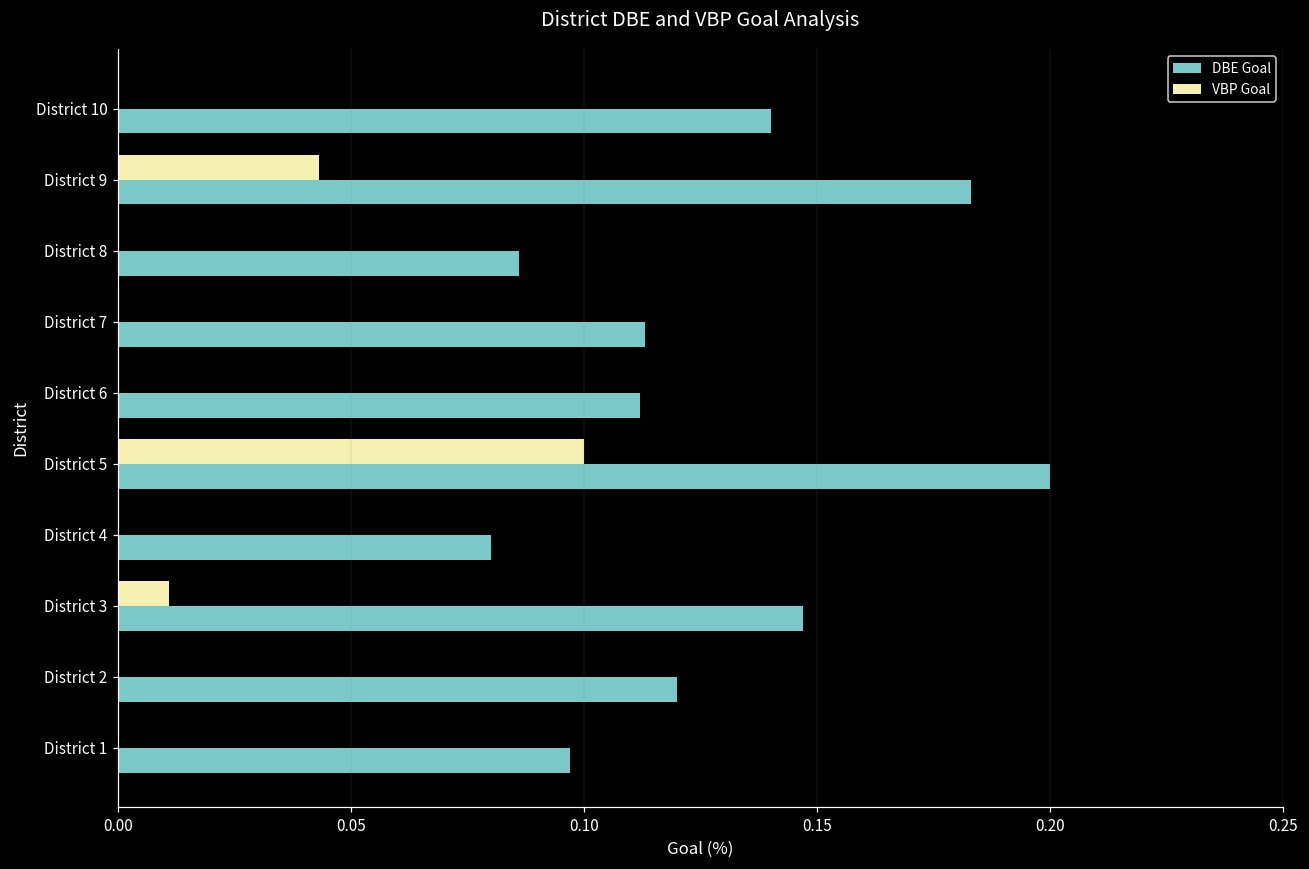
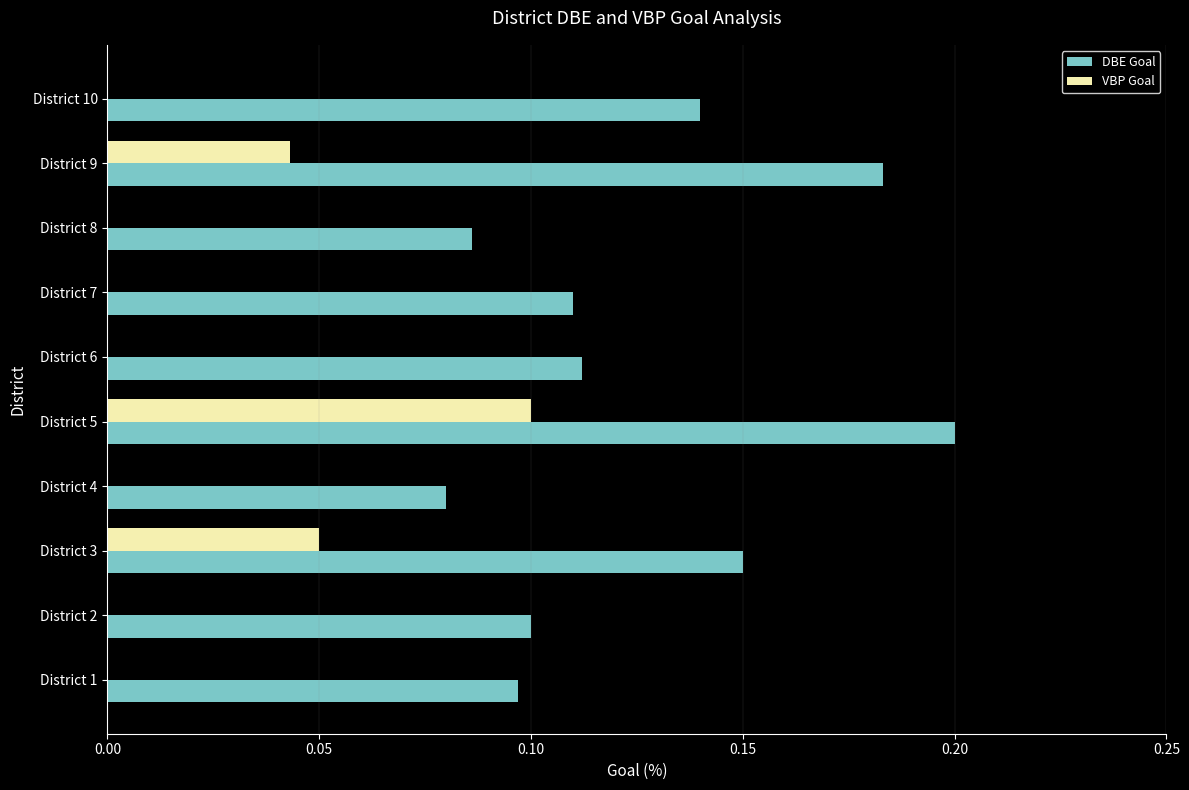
DBE Goal, District 7: 0.113 -> 0.110
VBP Goal, District 3: 0.011 -> 0.050
DBE Goal, District 3: 0.147 -> 0.150
DBE Goal, District 2: 0.120 -> 0.100
